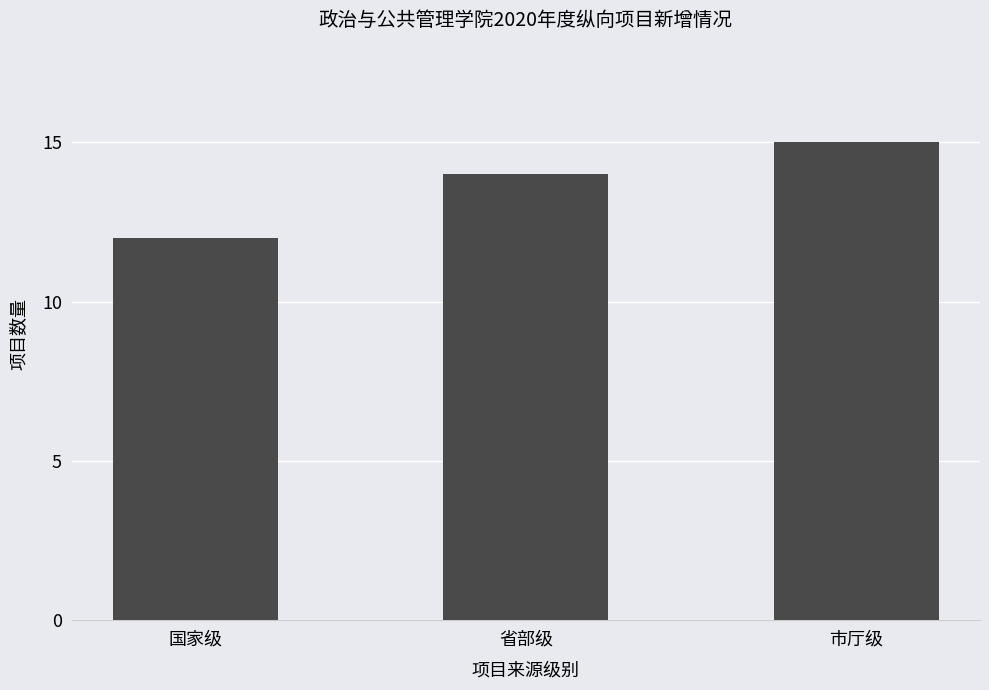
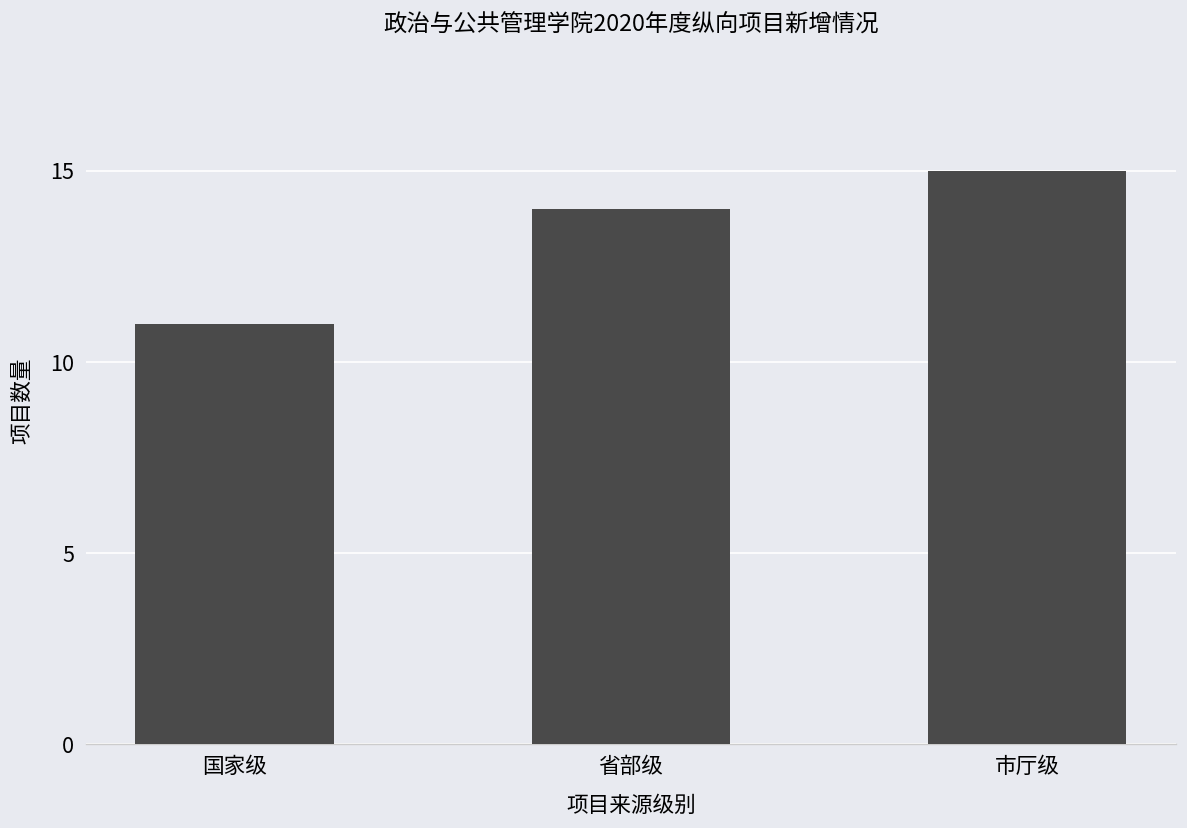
国家级: 12 -> 11
